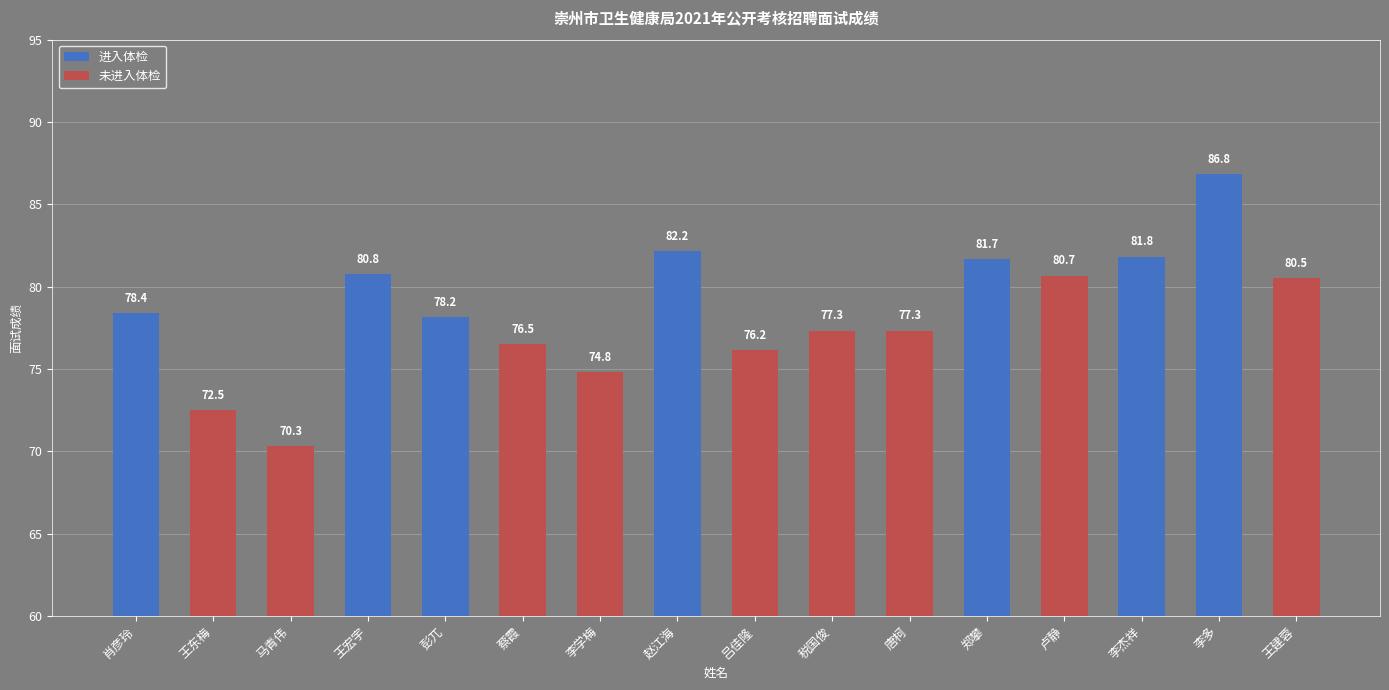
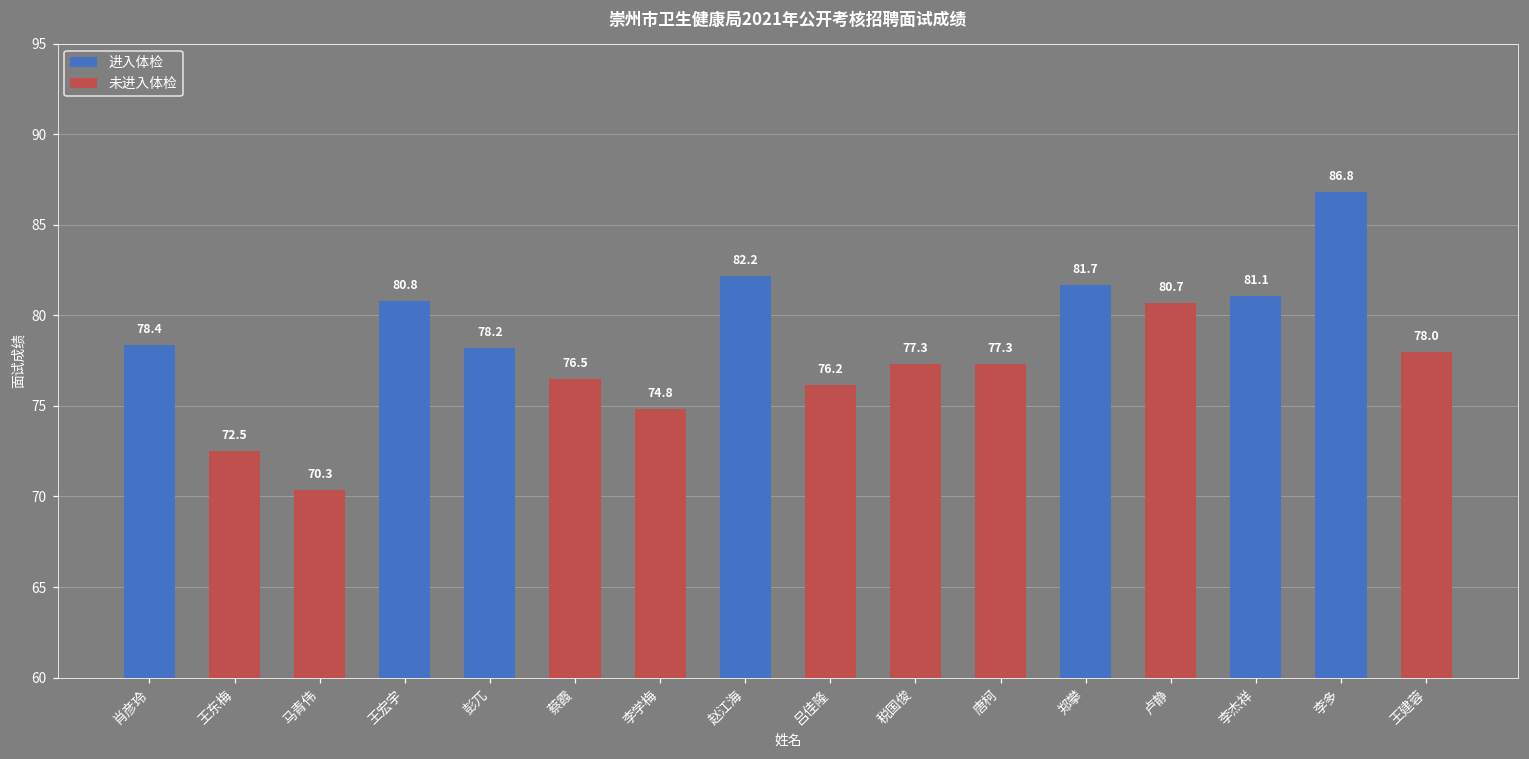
进入体检, 李杰祥: 81.8 -> 81.1
未进入体检, 王建蓉: 80.5 -> 78.0
